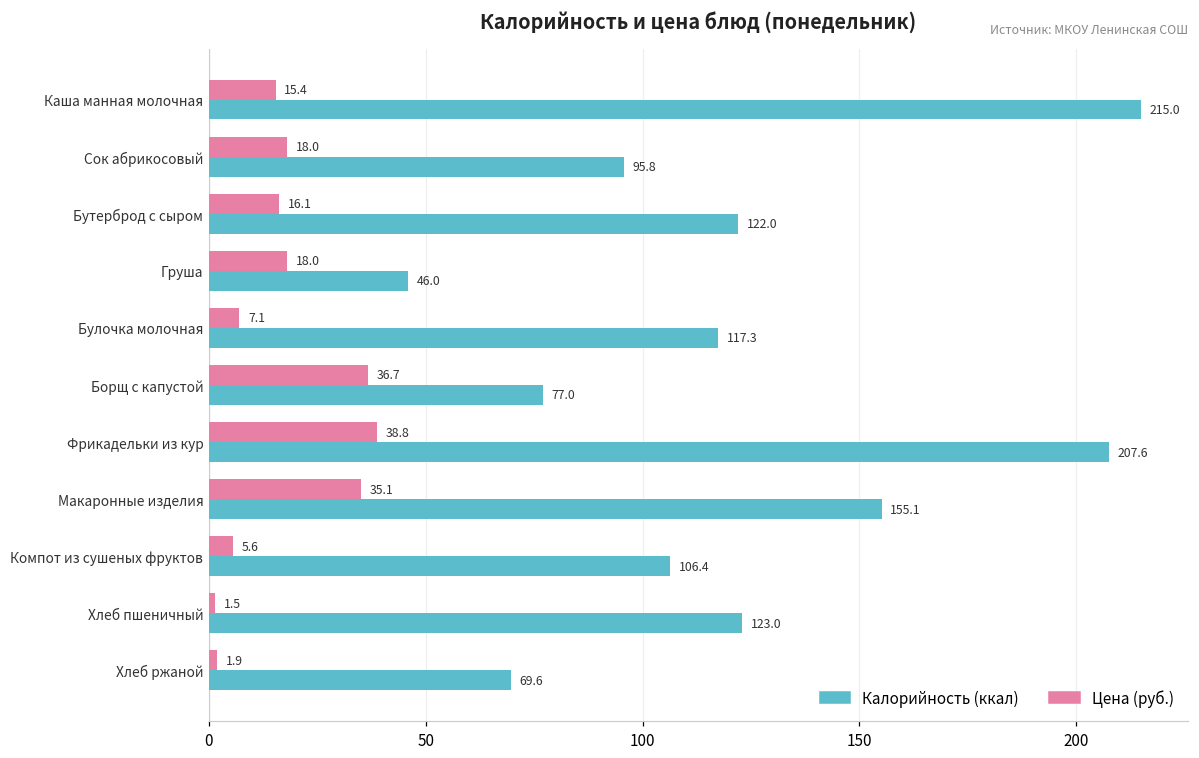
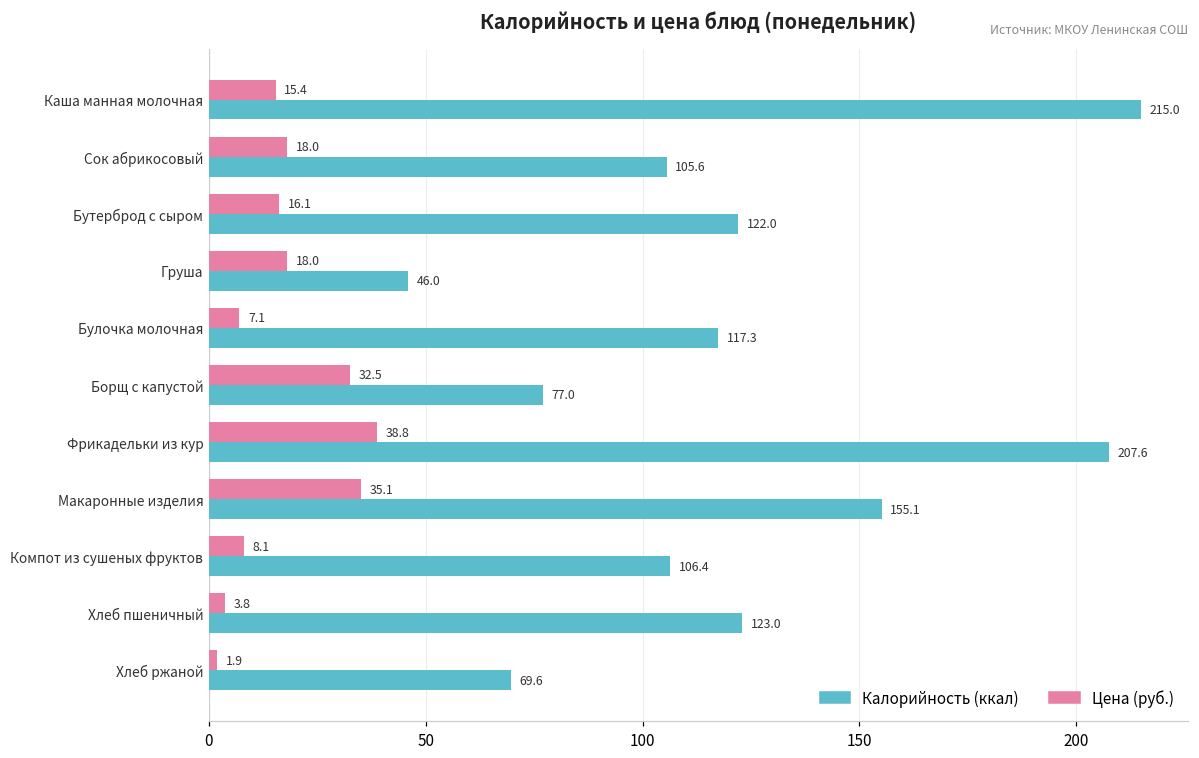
Калорийность (ккал), Сок абрикосовый: 95.8 -> 105.6
Цена (руб.), Борщ с капустой: 36.7 -> 32.5
Цена (руб.), Компот из сушеных фруктов: 5.6 -> 8.1
Цена (руб.), Хлеб пшеничный: 1.5 -> 3.8
